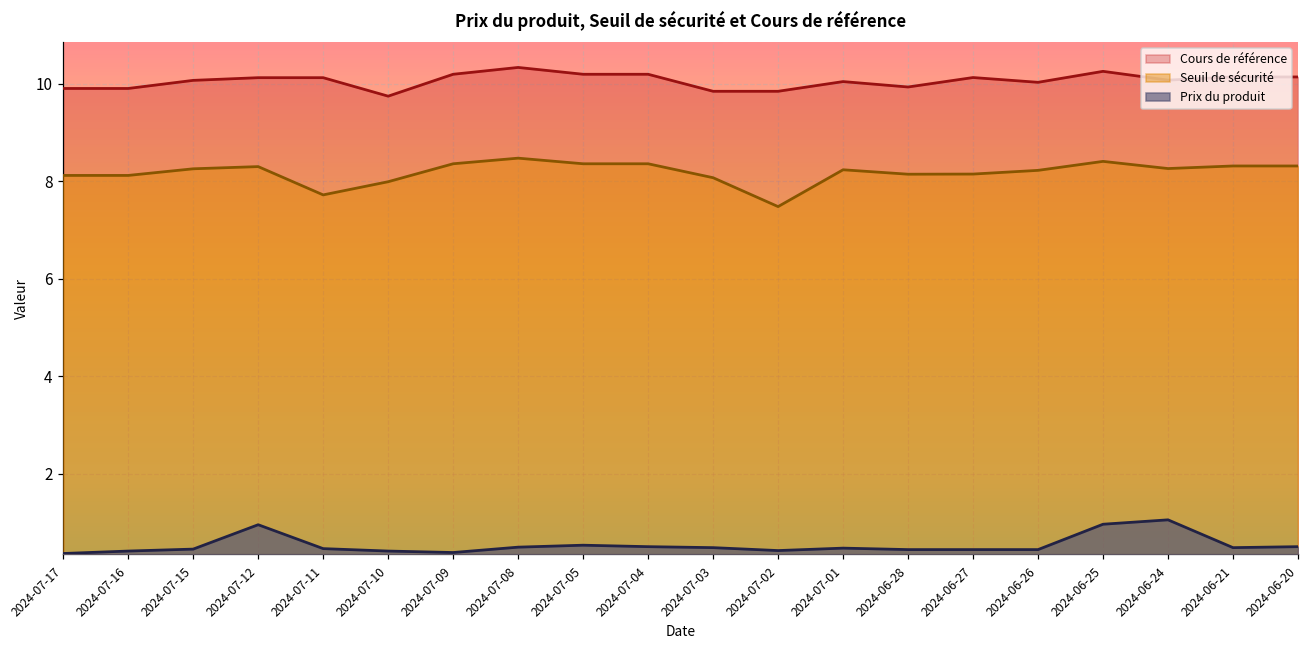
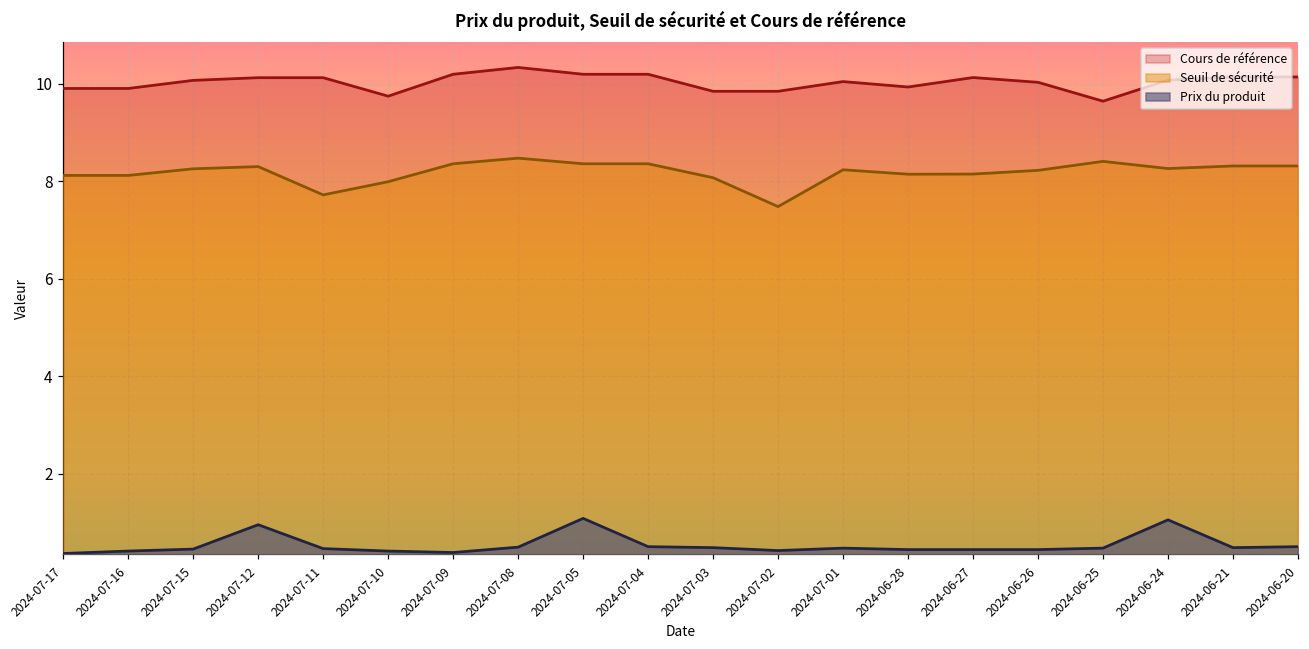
Prix du produit, 2024-07-05: 0.5 -> 1.1
Cours de référence, 2024-06-25: 10.3 -> 9.6
Prix du produit, 2024-06-25: 1.0 -> 0.5
